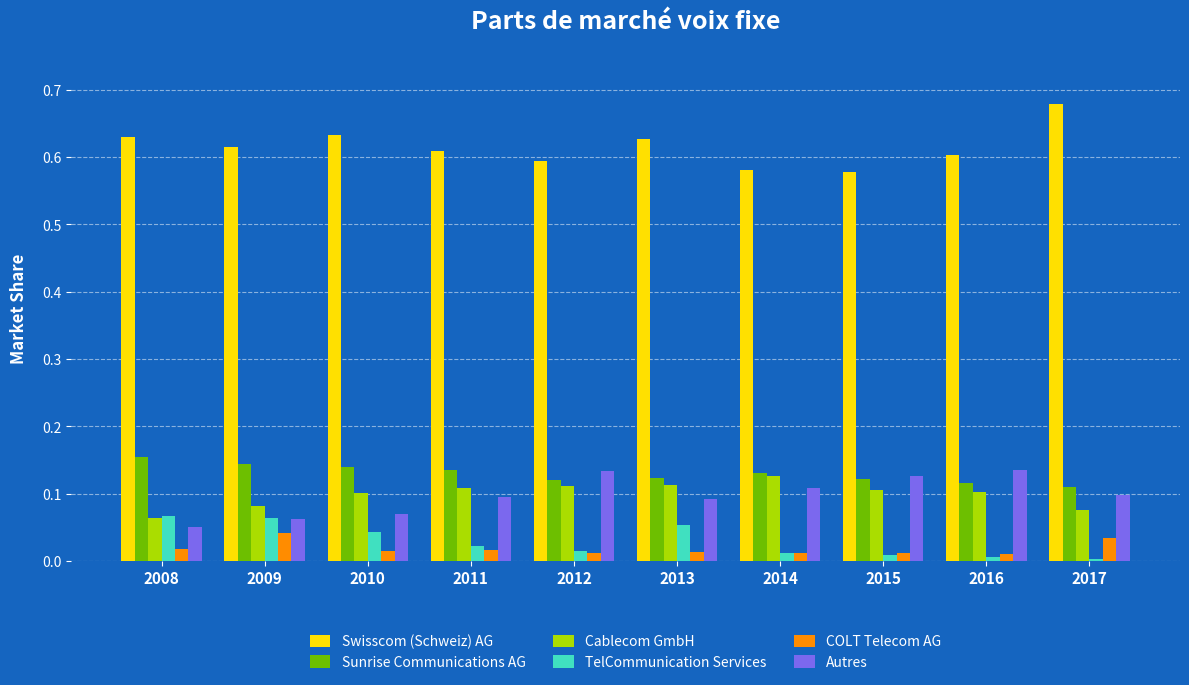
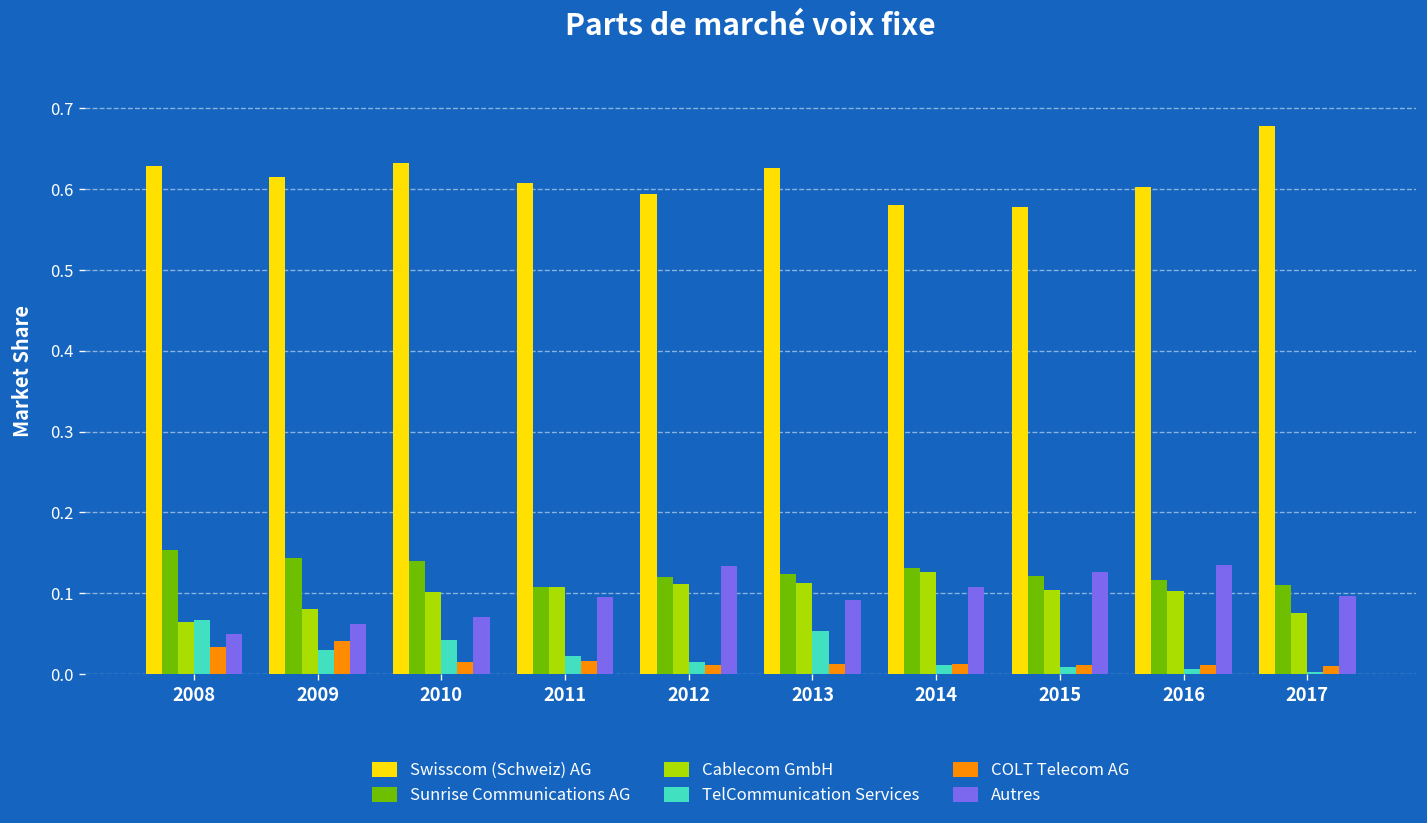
COLT Telecom AG, 2008: 0.02 -> 0.03
TelCommunication Services, 2009: 0.06 -> 0.03
Sunrise Communications AG, 2011: 0.13 -> 0.11
COLT Telecom AG, 2017: 0.03 -> 0.01
